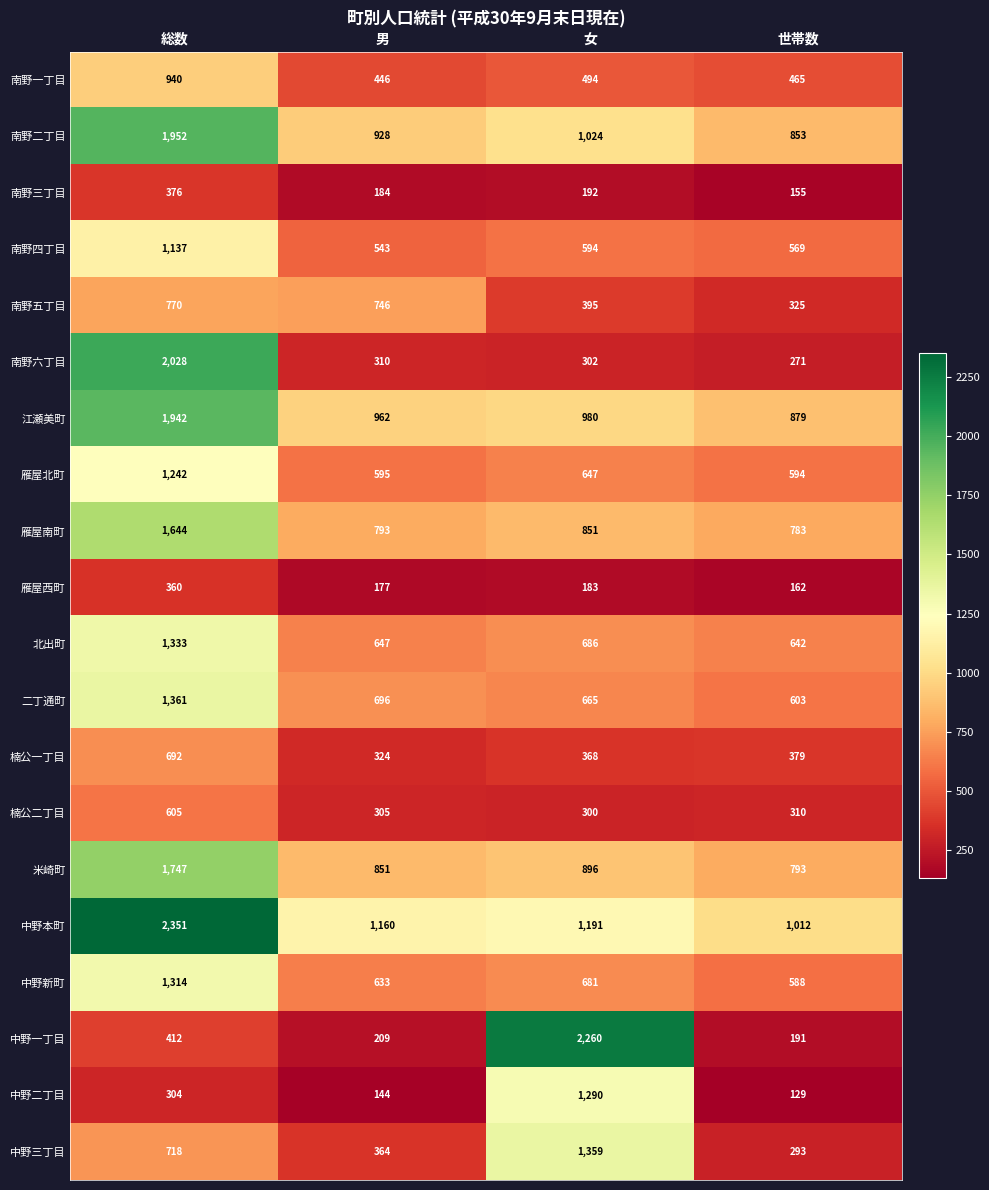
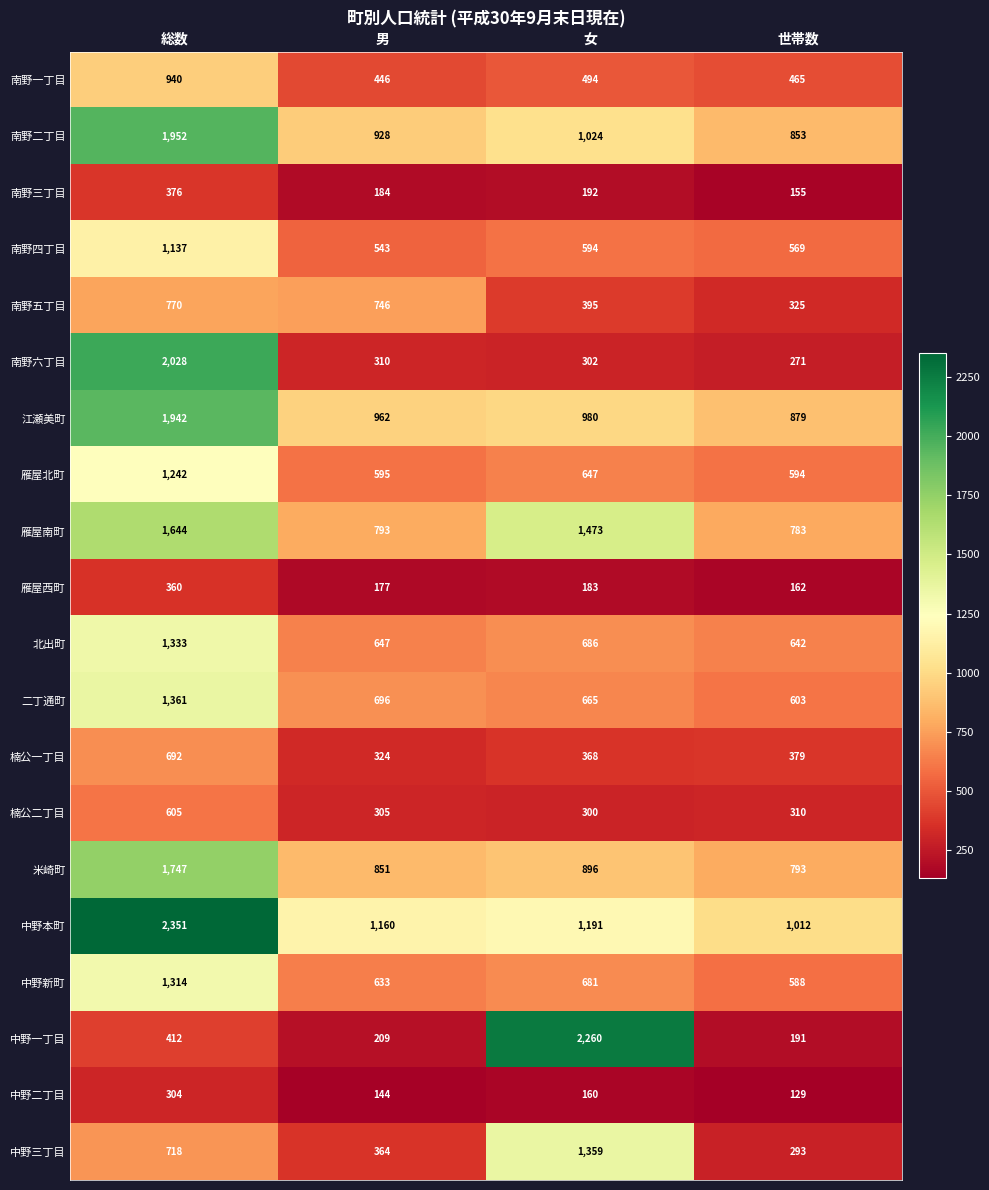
雁屋南町, 女: 851 -> 1,473
中野二丁目, 女: 1,290 -> 160
